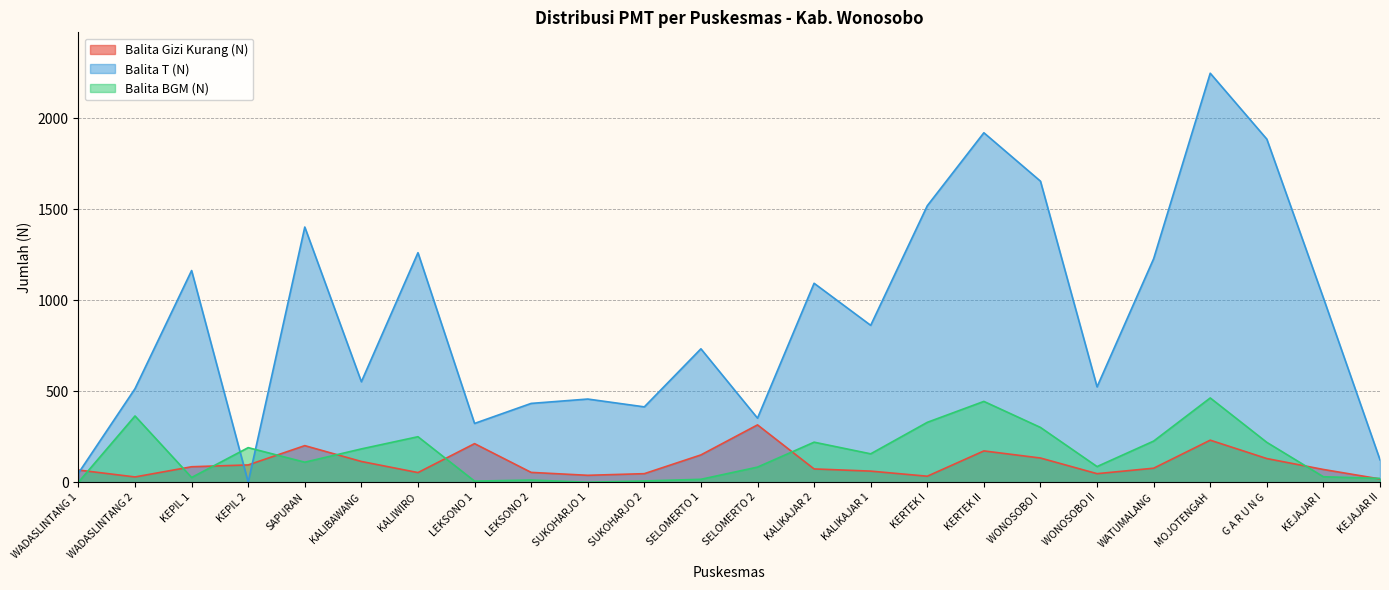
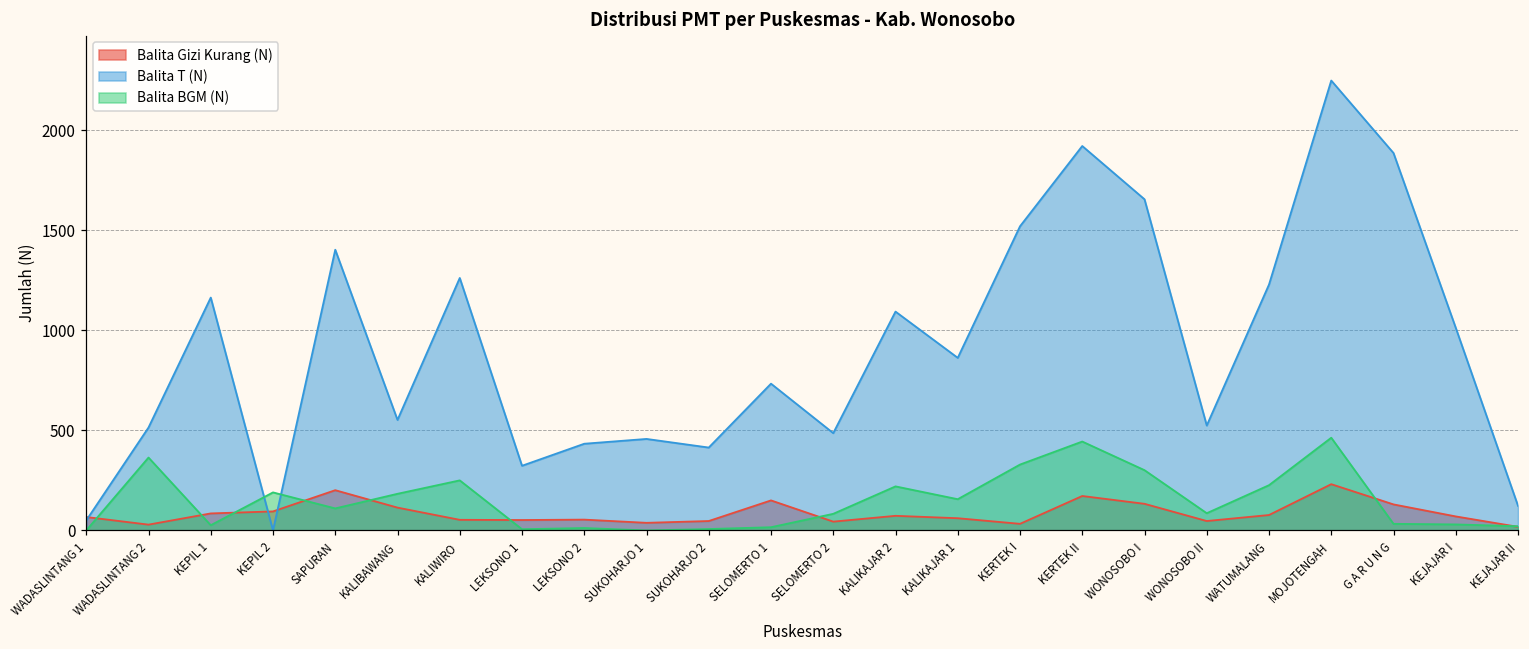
Balita Gizi Kurang (N), LEKSONO 1: 210 -> 50
Balita Gizi Kurang (N), SELOMERTO 2: 320 -> 40
Balita T (N), SELOMERTO 2: 350 -> 490
Balita BGM (N), G A R U N G: 220 -> 30
